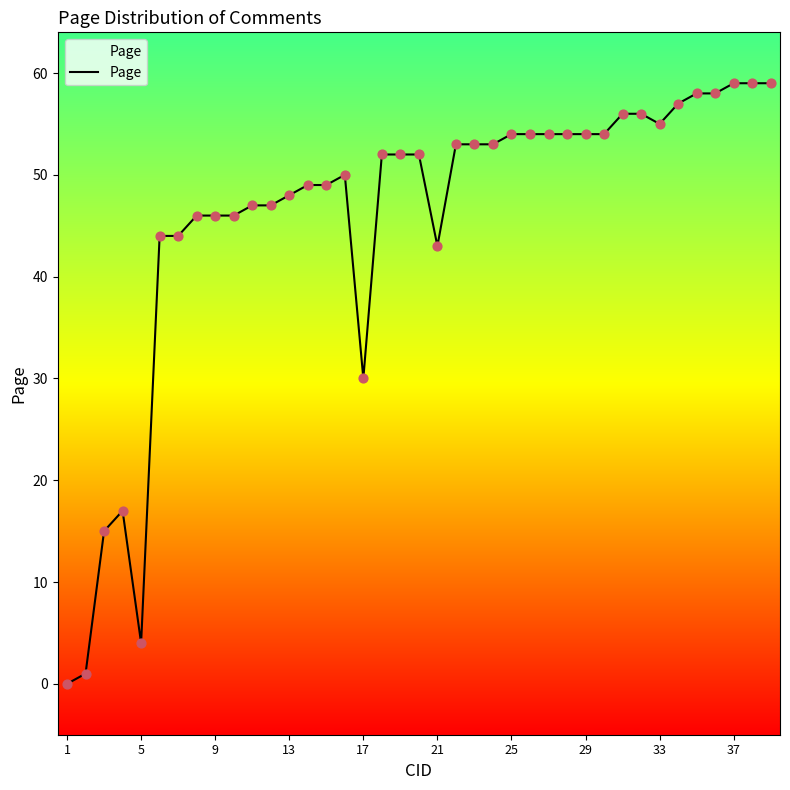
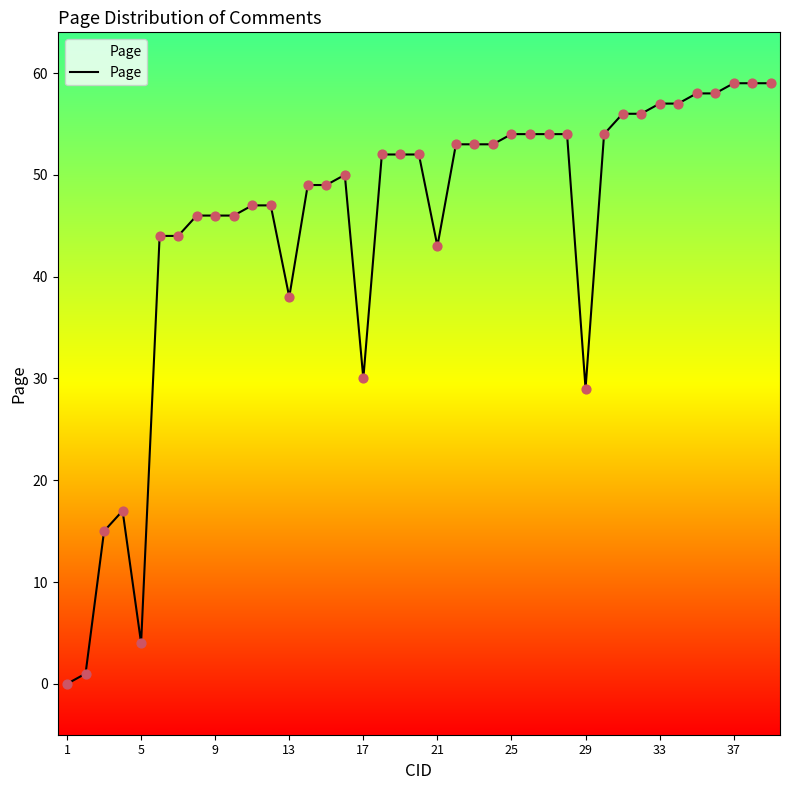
13: 48 -> 38
29: 54 -> 29
33: 55 -> 57
